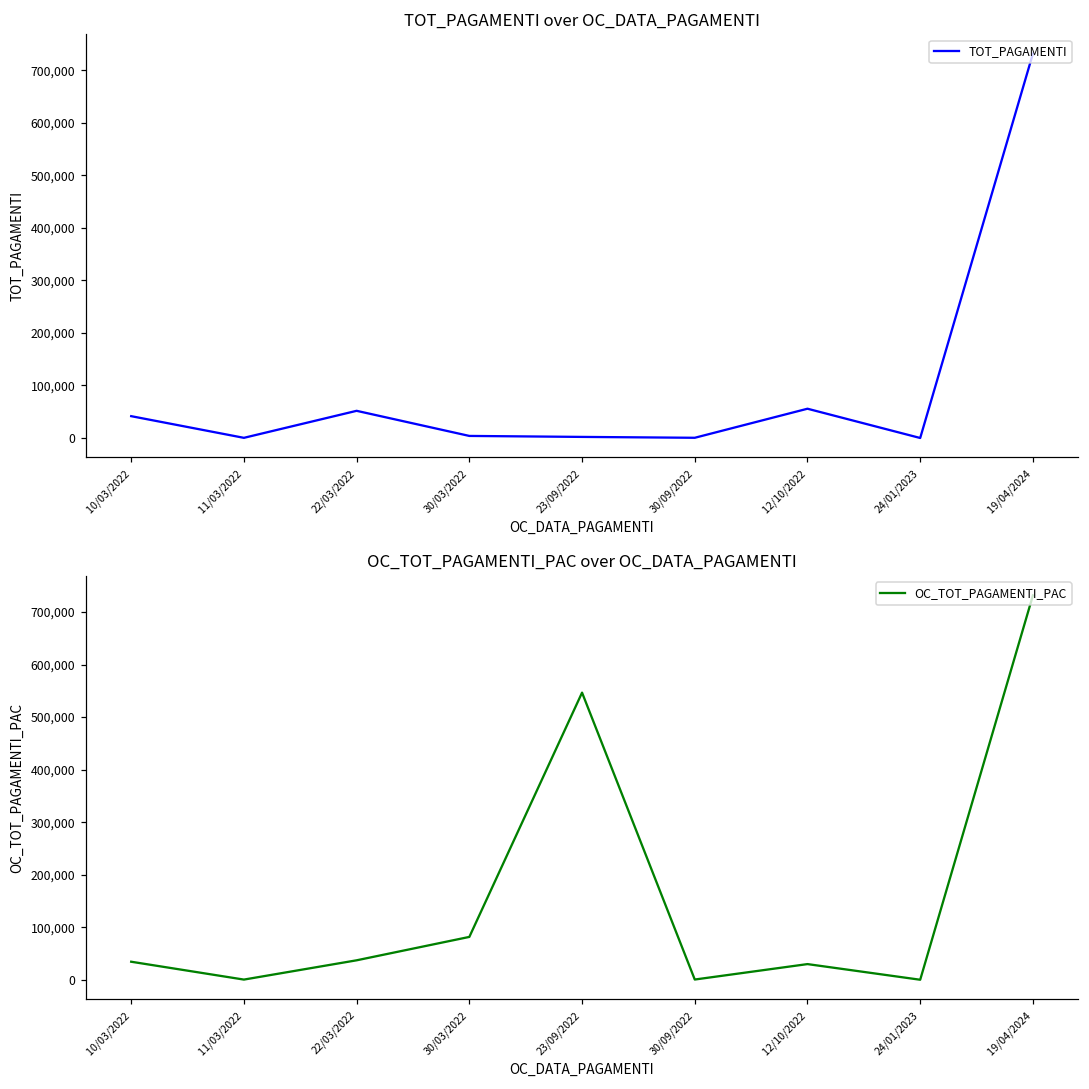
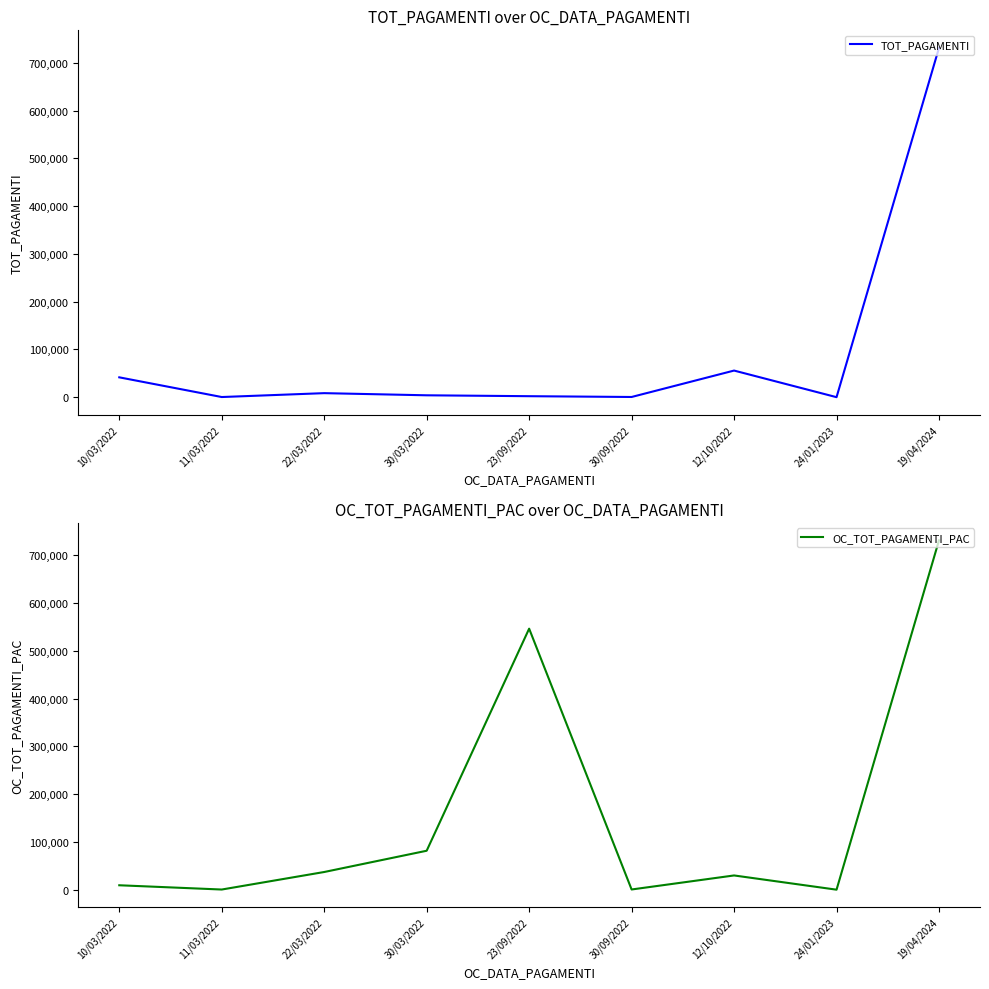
TOT_PAGAMENTI over OC_DATA_PAGAMENTI, 22/03/2022: 50,000 -> 10,000
OC_TOT_PAGAMENTI_PAC over OC_DATA_PAGAMENTI, 10/03/2022: 30,000 -> 10,000
